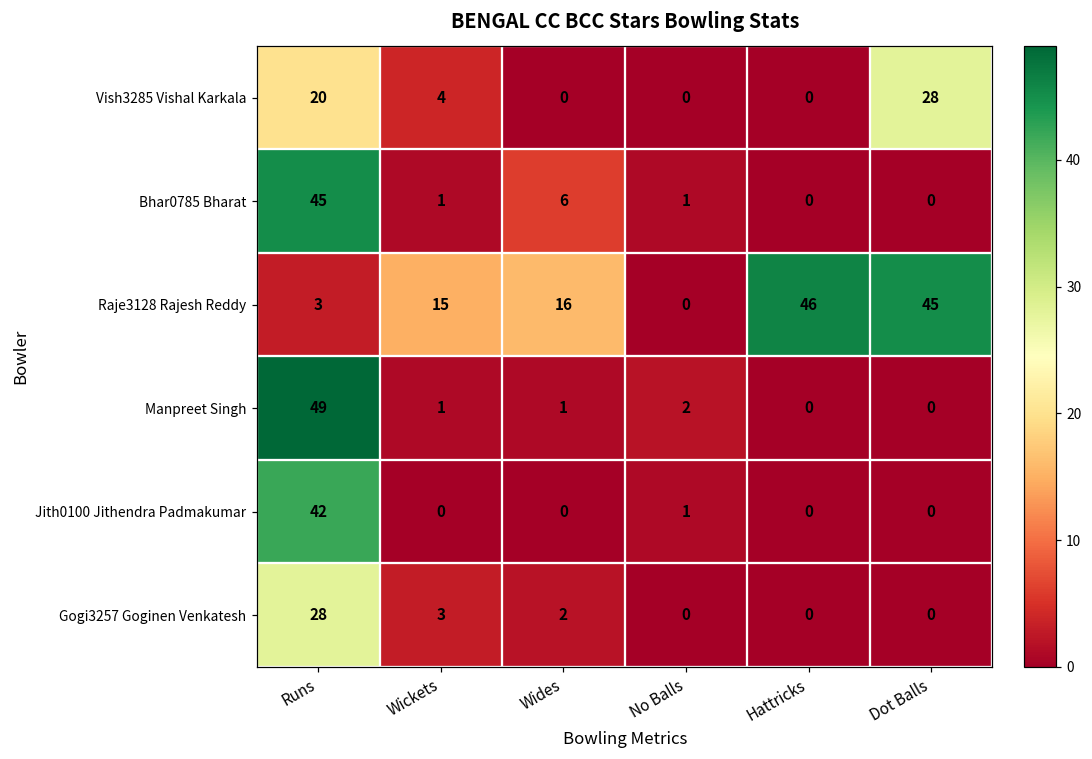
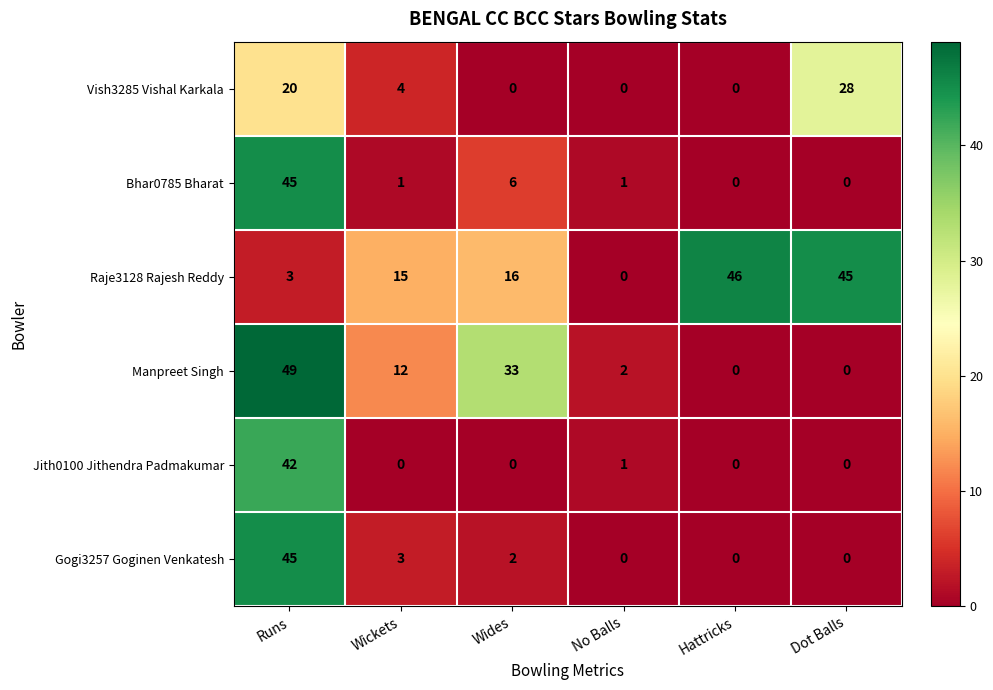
Manpreet Singh, Wickets: 1 -> 12
Manpreet Singh, Wides: 1 -> 33
Gogi3257 Goginen Venkatesh, Runs: 28 -> 45
